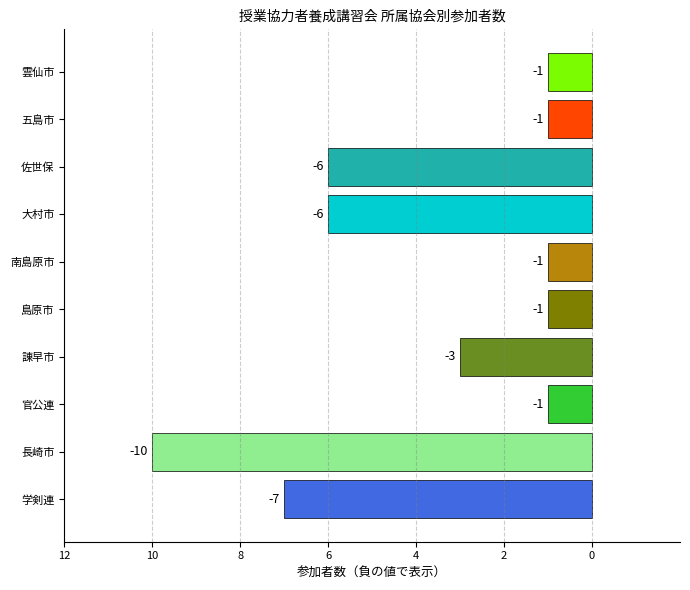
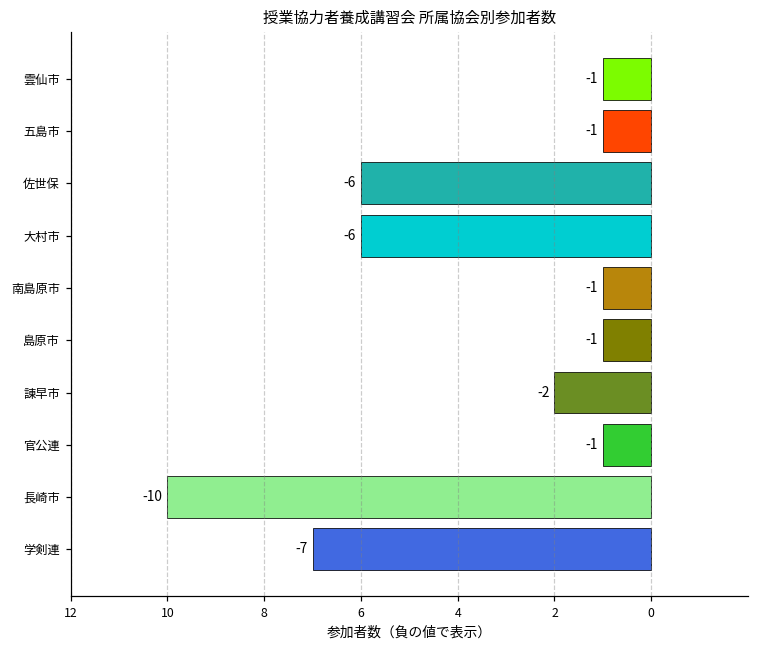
諌早市: -3 -> -2
